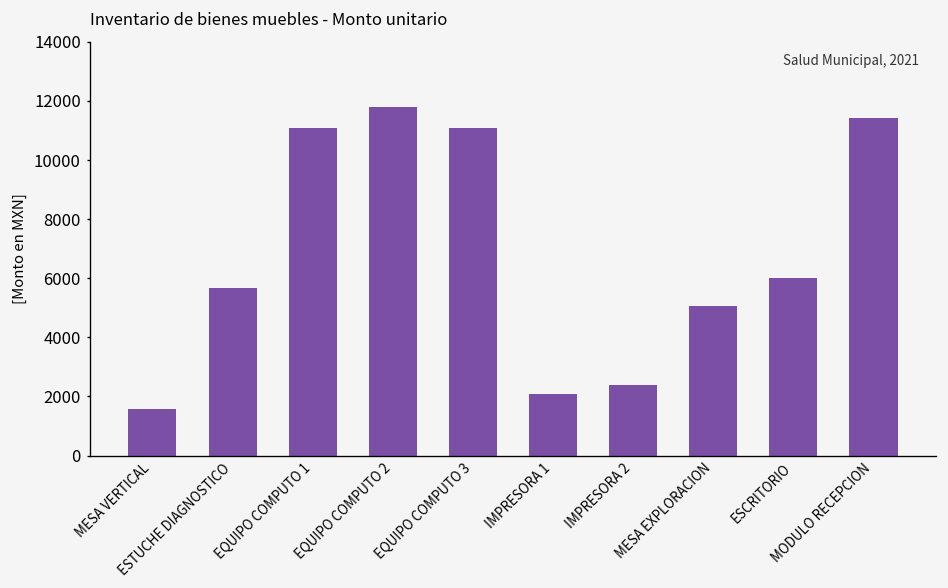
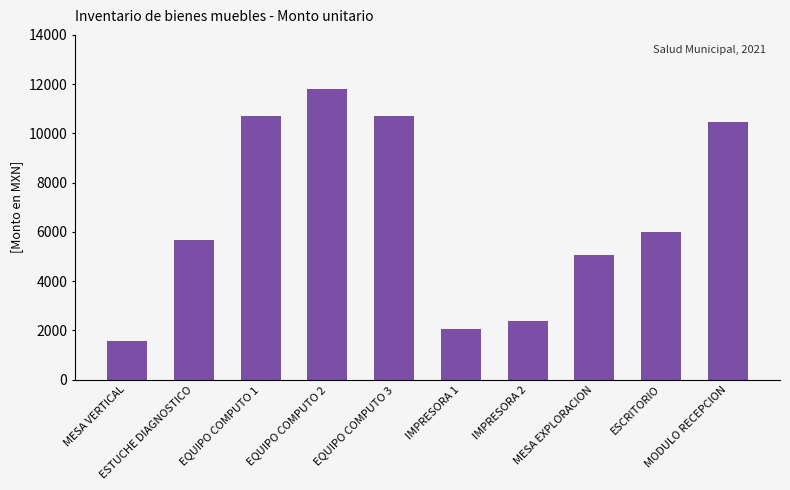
EQUIPO COMPUTO 1: 11100 -> 10700
EQUIPO COMPUTO 3: 11100 -> 10700
MODULO RECEPCION: 11400 -> 10500
